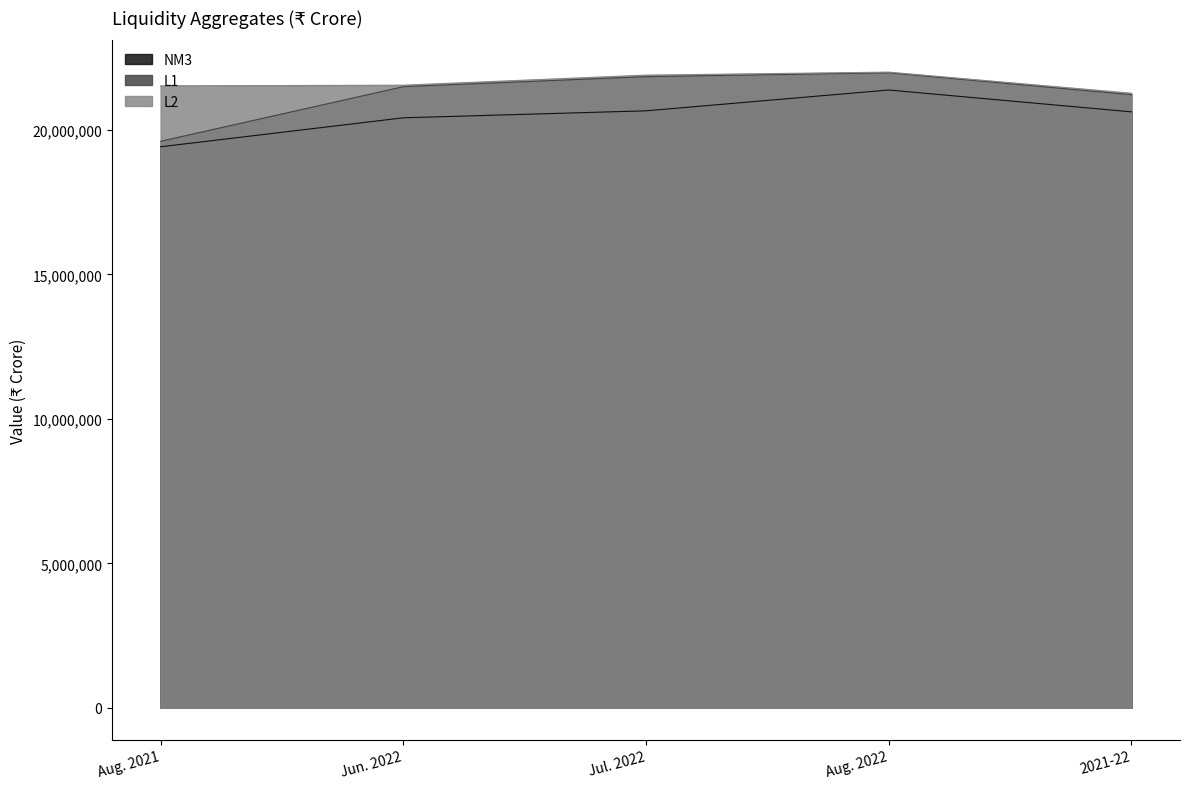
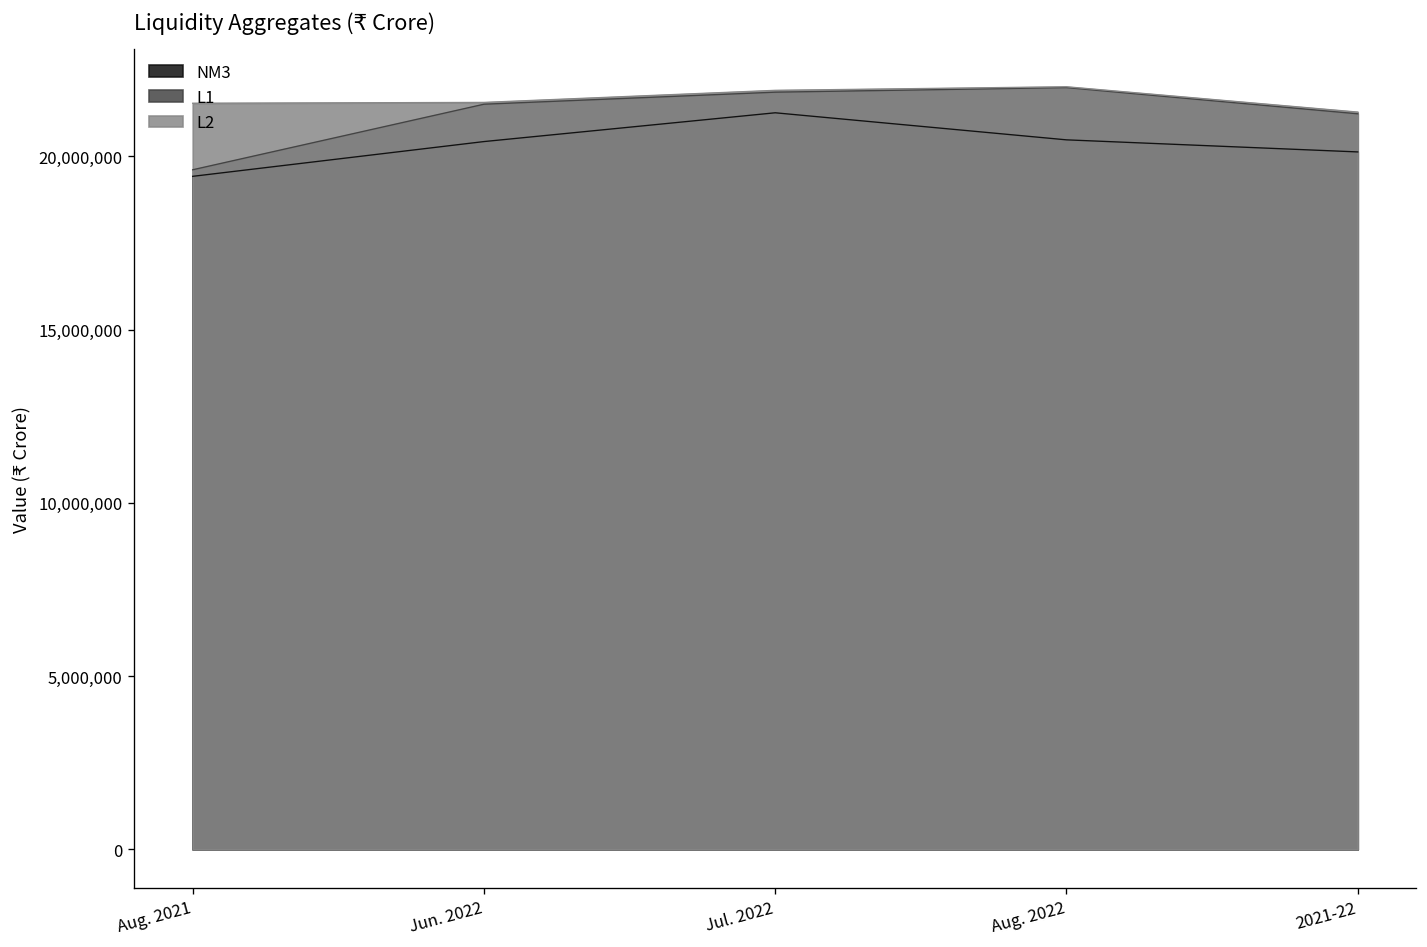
NM3, Jul. 2022: 20,700,000 -> 21,300,000
NM3, Aug. 2022: 21,400,000 -> 20,500,000
NM3, 2021-22: 20,600,000 -> 20,100,000
